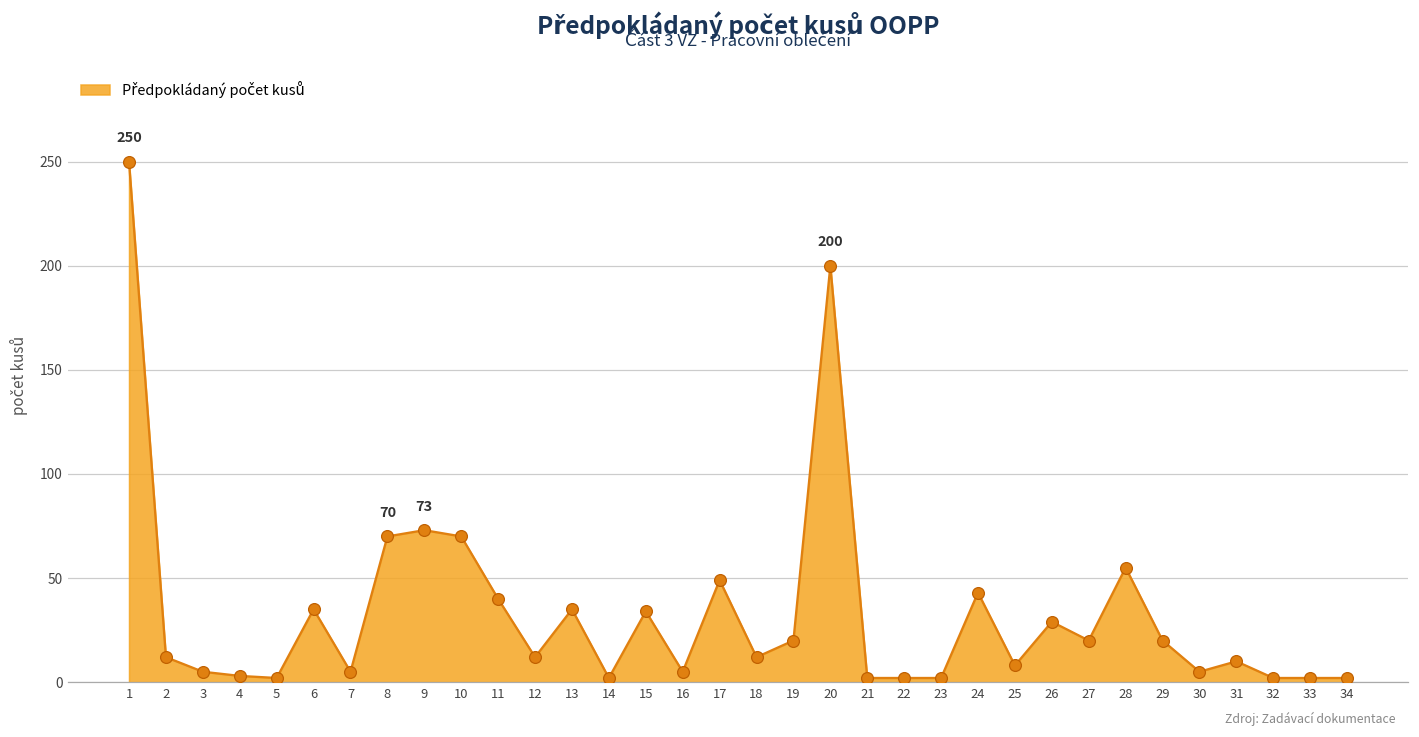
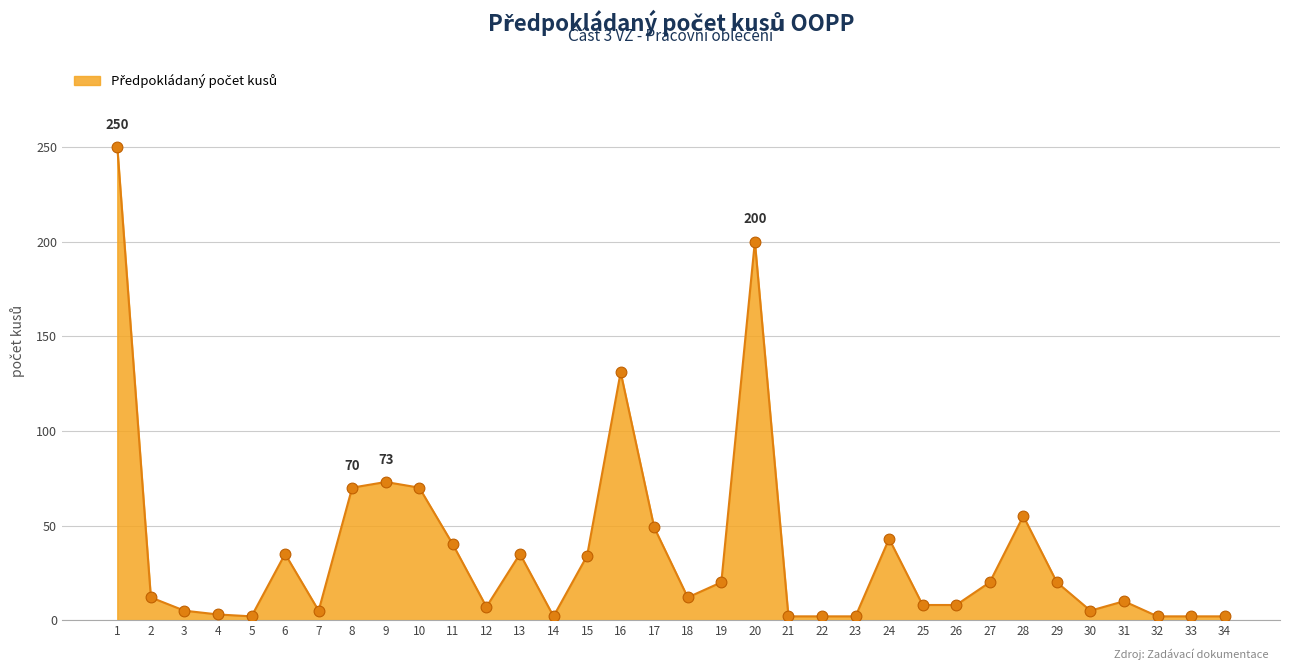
12: 12 -> 7
16: 5 -> 131
26: 29 -> 8
